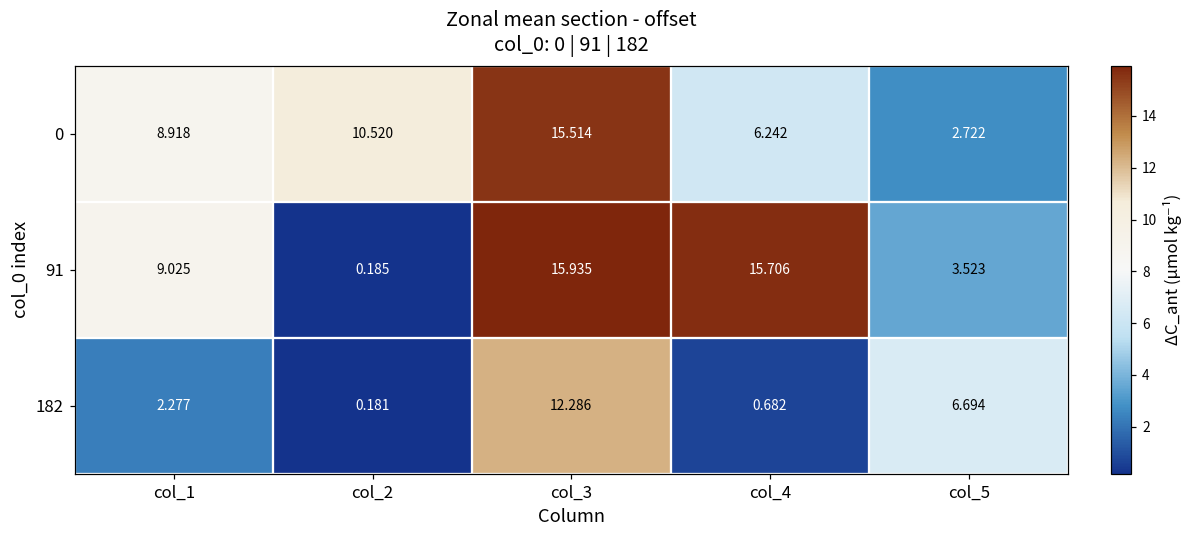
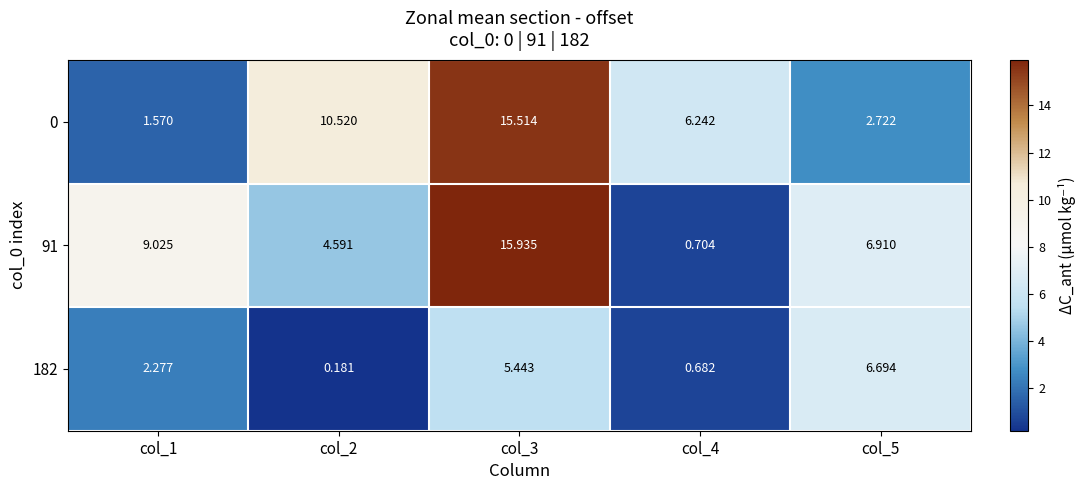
0, col_1: 8.918 -> 1.570
91, col_2: 0.185 -> 4.591
91, col_4: 15.706 -> 0.704
91, col_5: 3.523 -> 6.910
182, col_3: 12.286 -> 5.443
